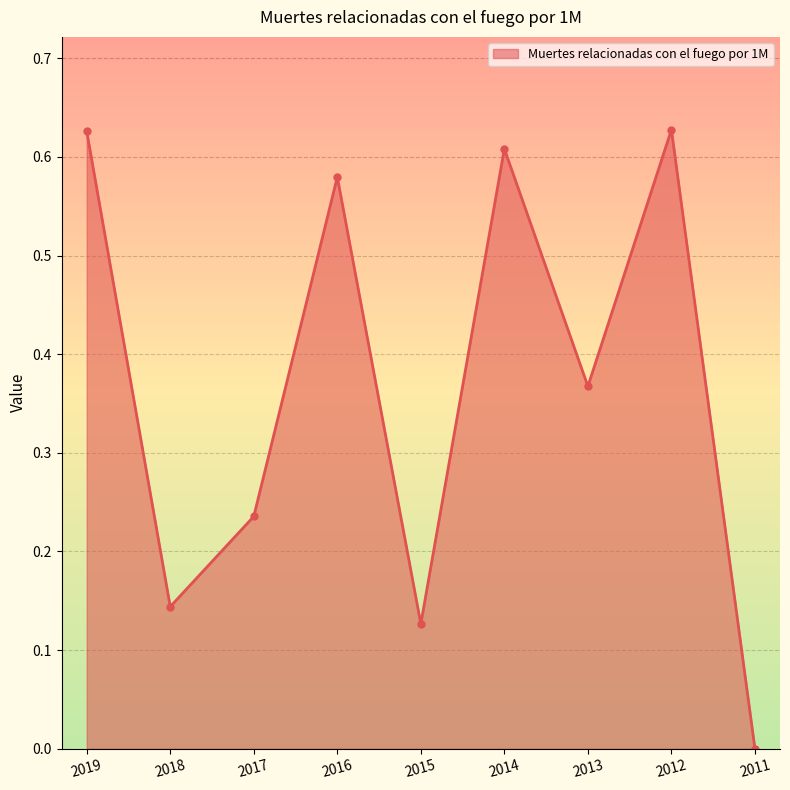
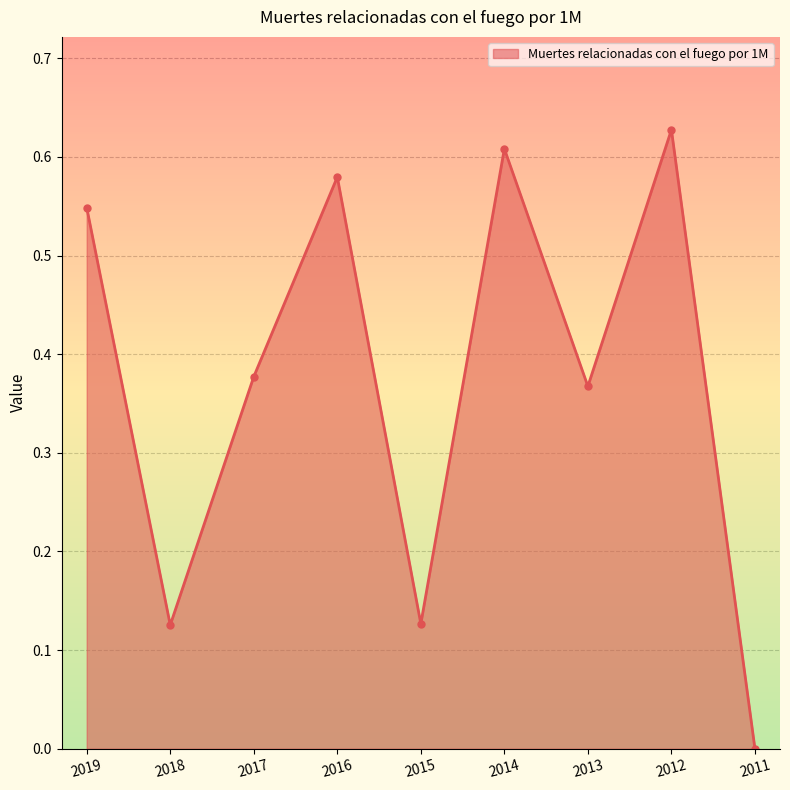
2019: 0.63 -> 0.55
2018: 0.14 -> 0.13
2017: 0.24 -> 0.38
